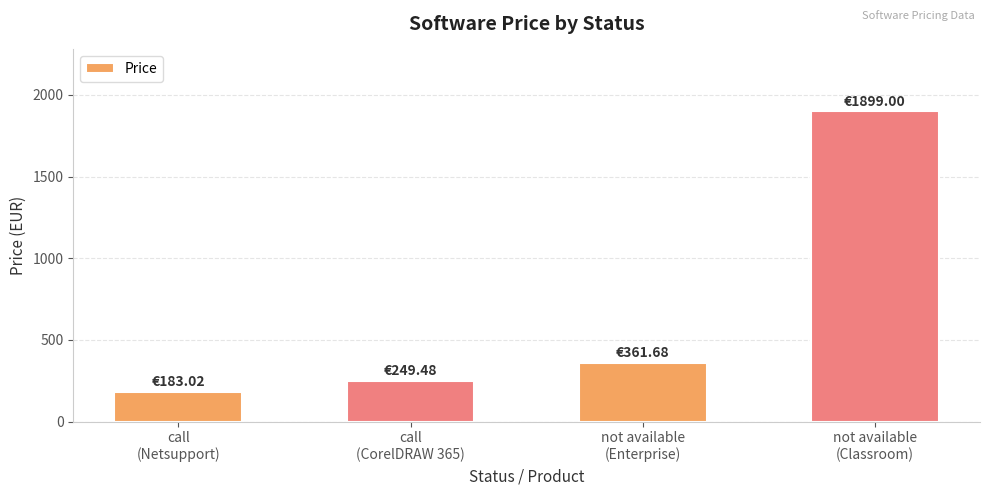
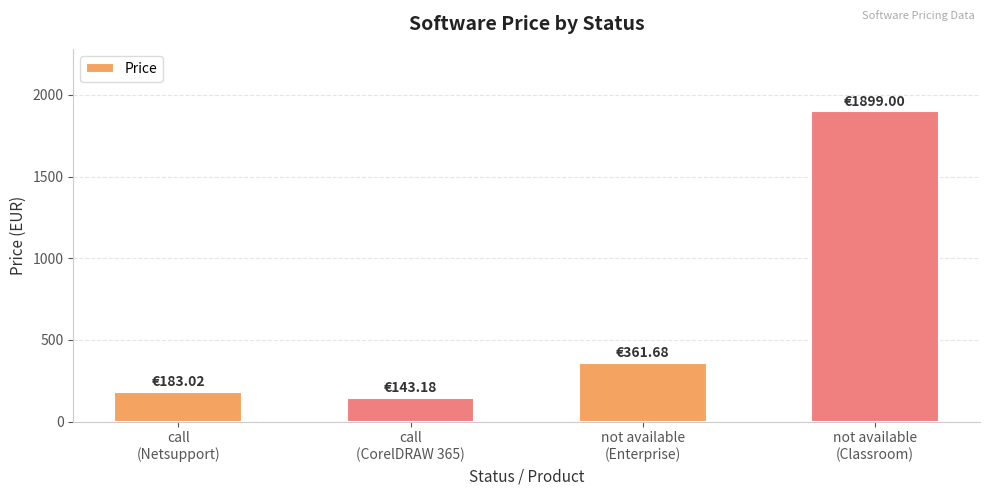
call (CorelDRAW 365): €249.48 -> €143.18
